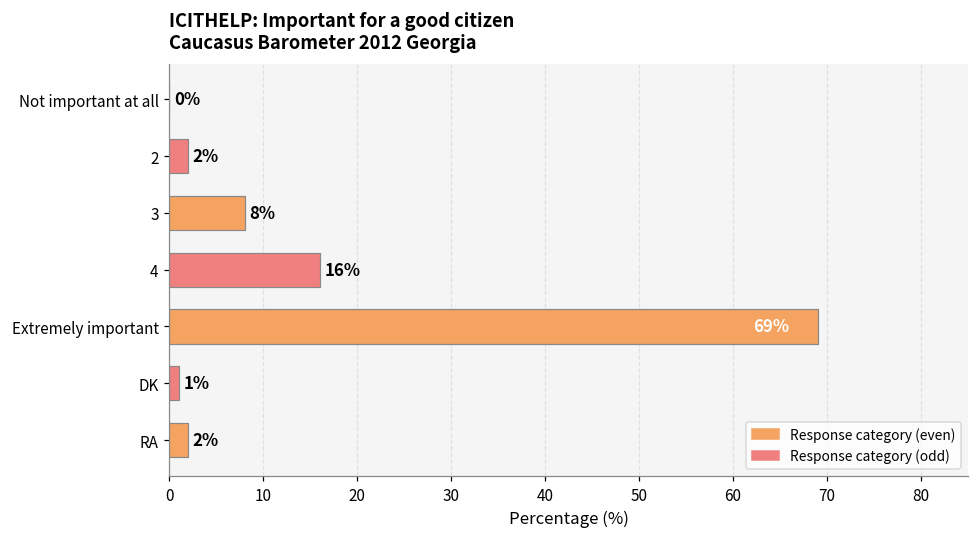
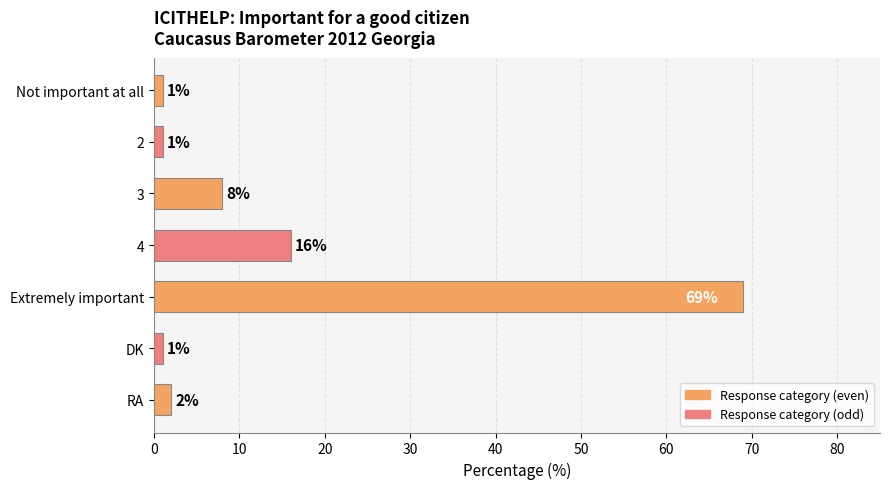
Not important at all: 0% -> 1%
2: 2% -> 1%
